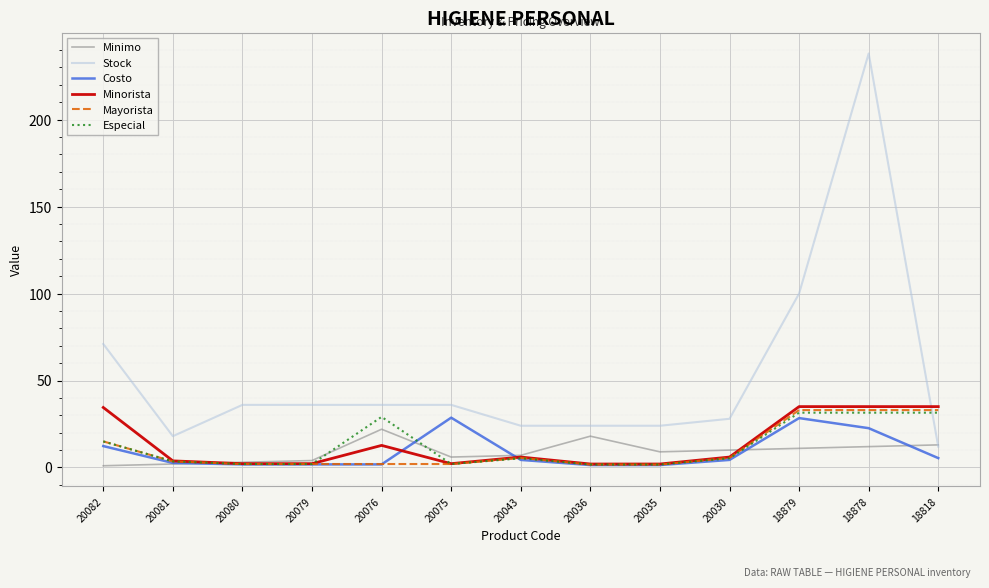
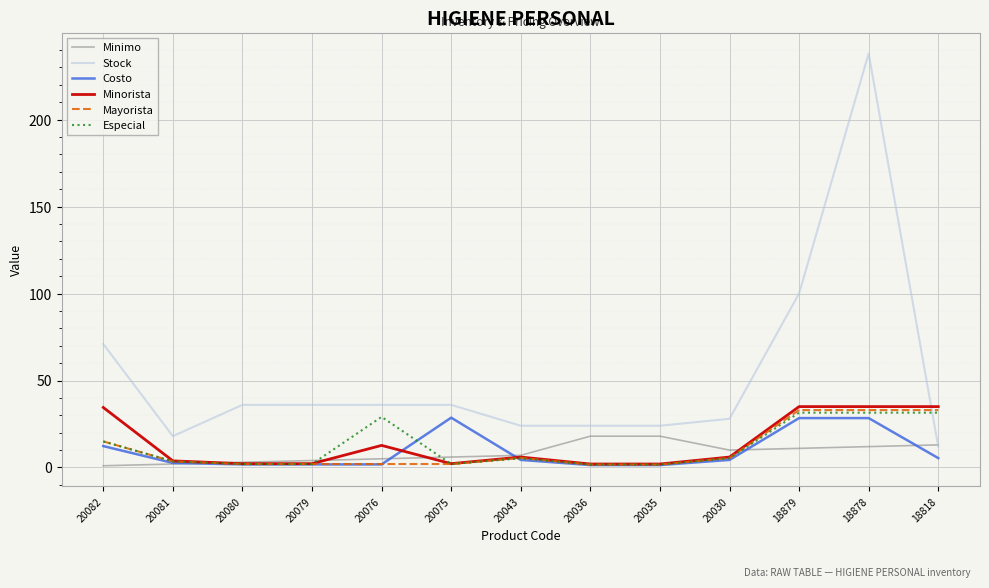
Minimo, 20076: 22 -> 5
Minimo, 20035: 9 -> 18
Costo, 18878: 23 -> 28
